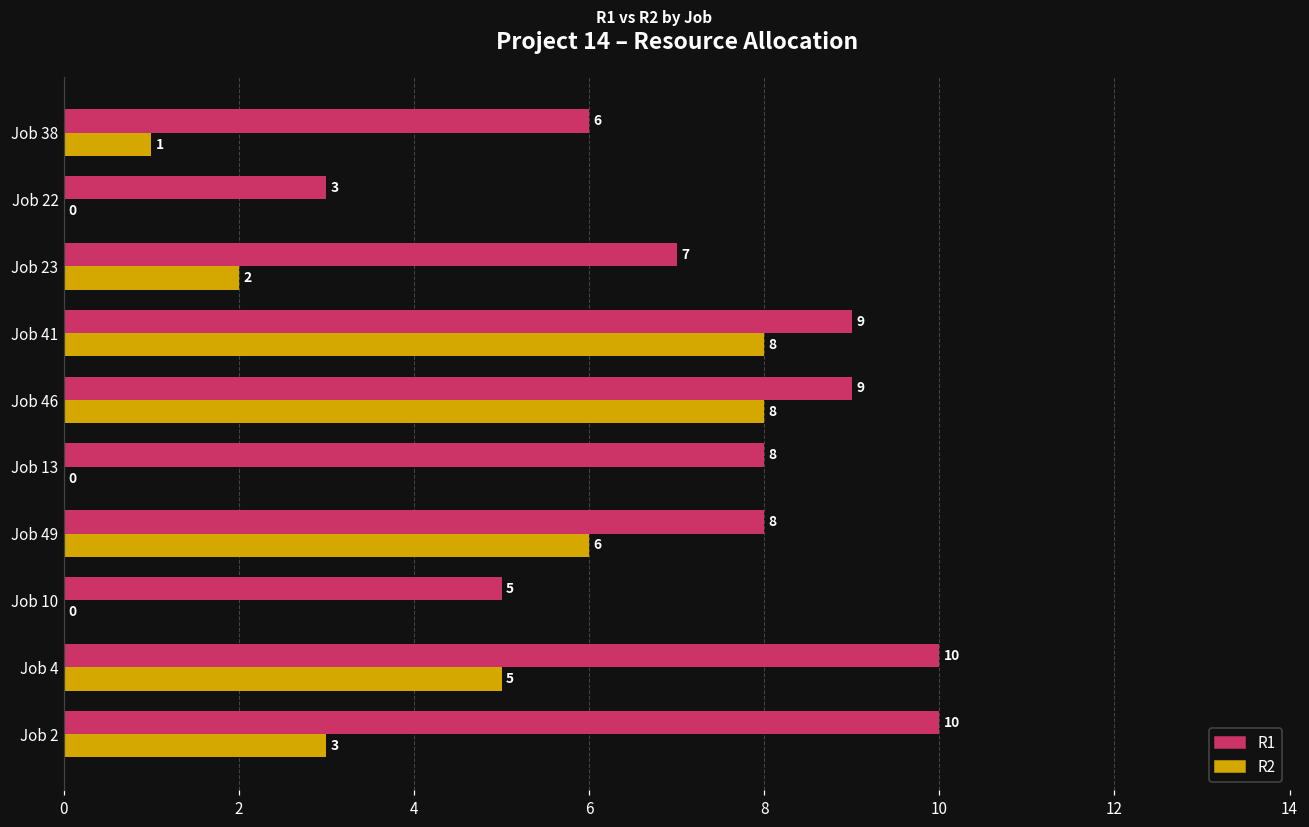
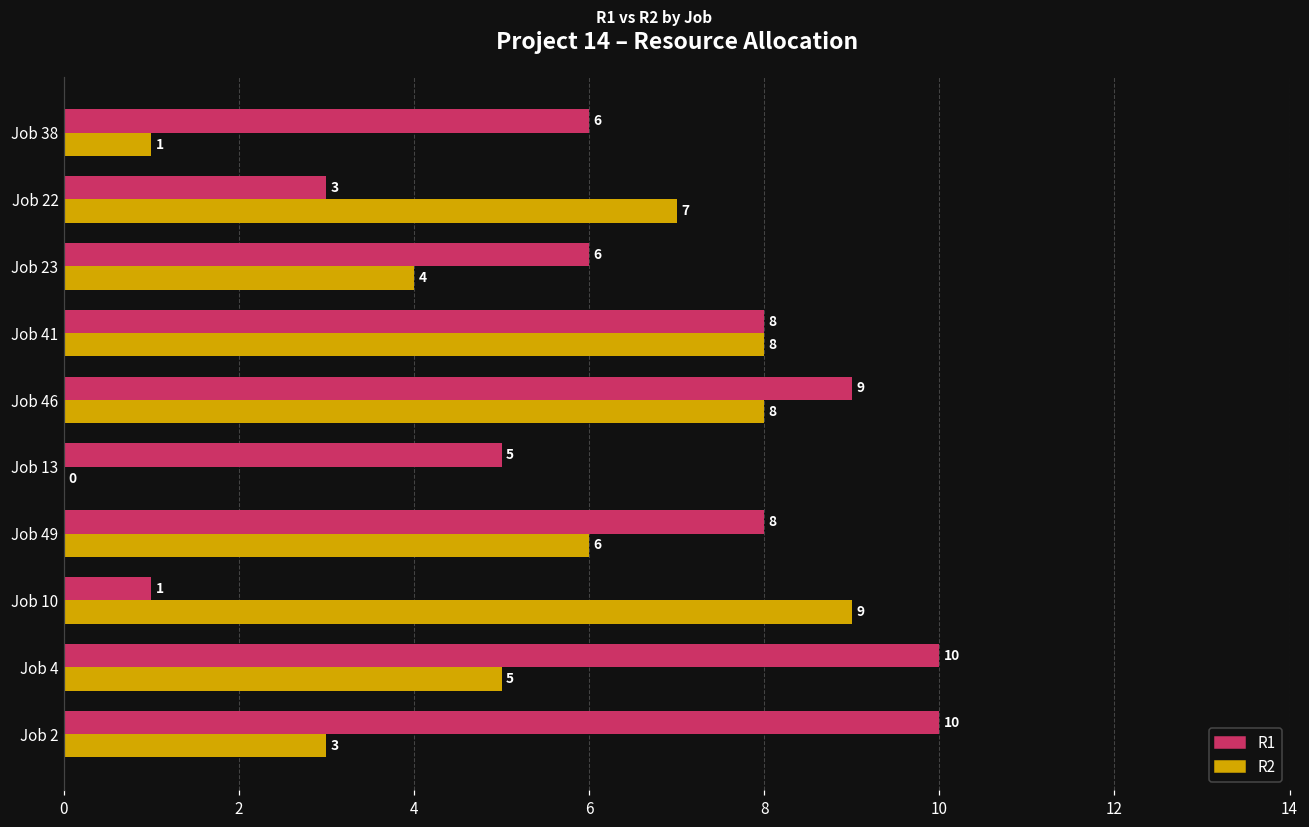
R2, Job 22: 0 -> 7
R1, Job 23: 7 -> 6
R2, Job 23: 2 -> 4
R1, Job 41: 9 -> 8
R1, Job 13: 8 -> 5
R1, Job 10: 5 -> 1
R2, Job 10: 0 -> 9
